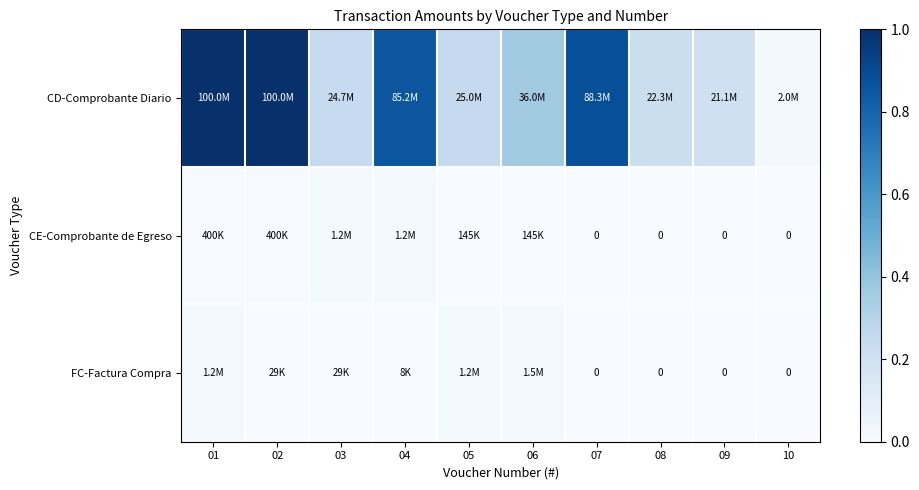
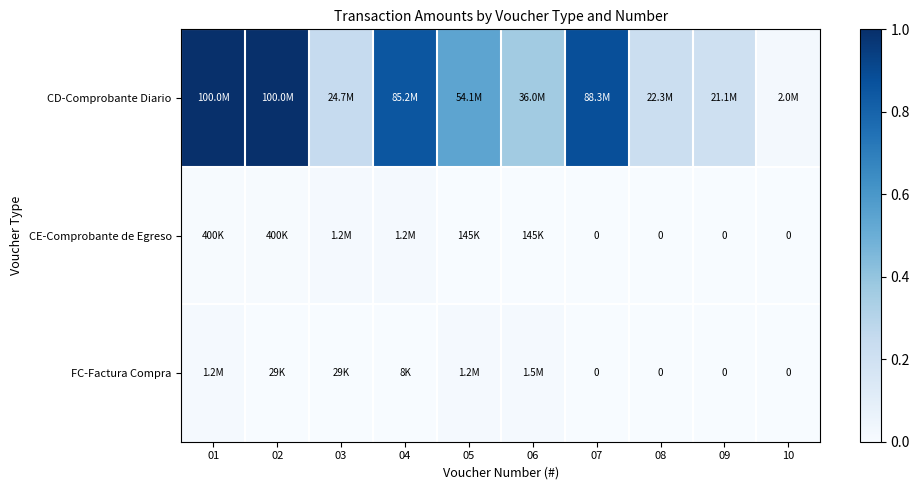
CD-Comprobante Diario, 05: 25.0M -> 54.1M
